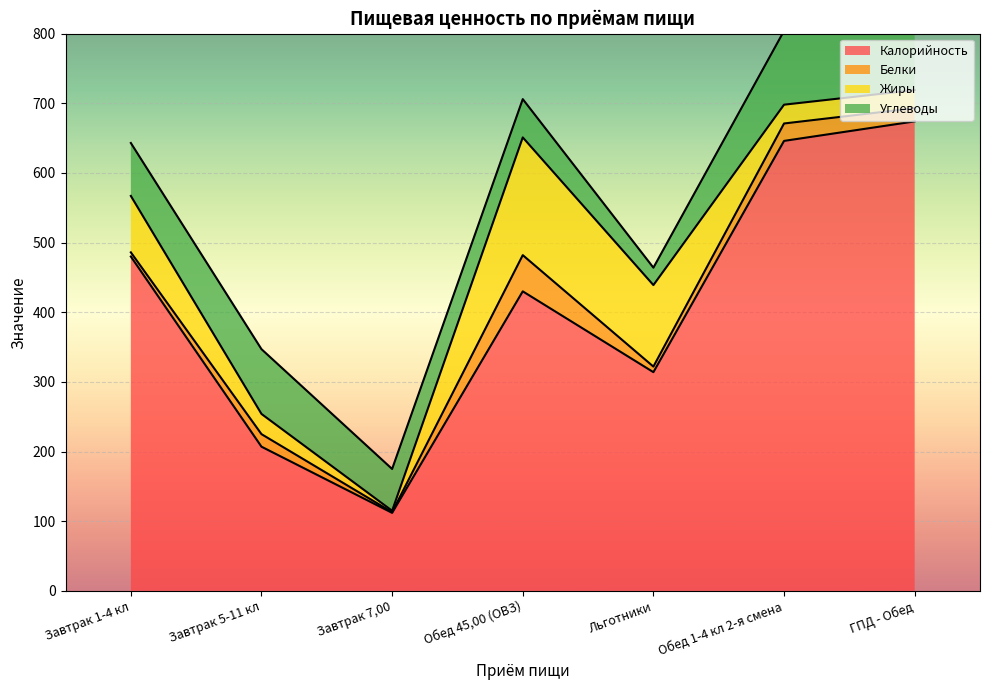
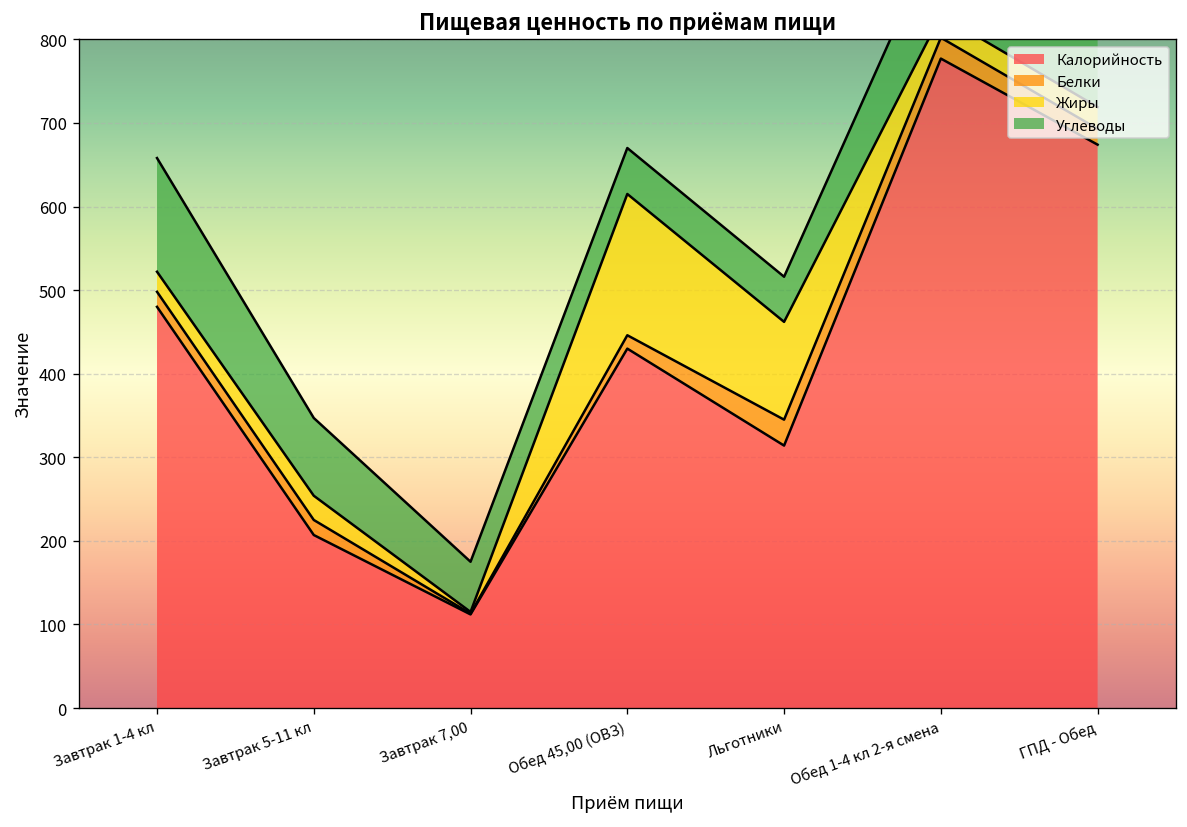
Белки, Завтрак 1-4 кл: 10 -> 20
Жиры, Завтрак 1-4 кл: 80 -> 20
Углеводы, Завтрак 1-4 кл: 80 -> 140
Белки, Обед 45,00 (ОВЗ): 50 -> 20
Белки, Льготники: 10 -> 30
Углеводы, Льготники: 30 -> 50
Калорийность, Обед 1-4 кл 2-я смена: 650 -> 780
